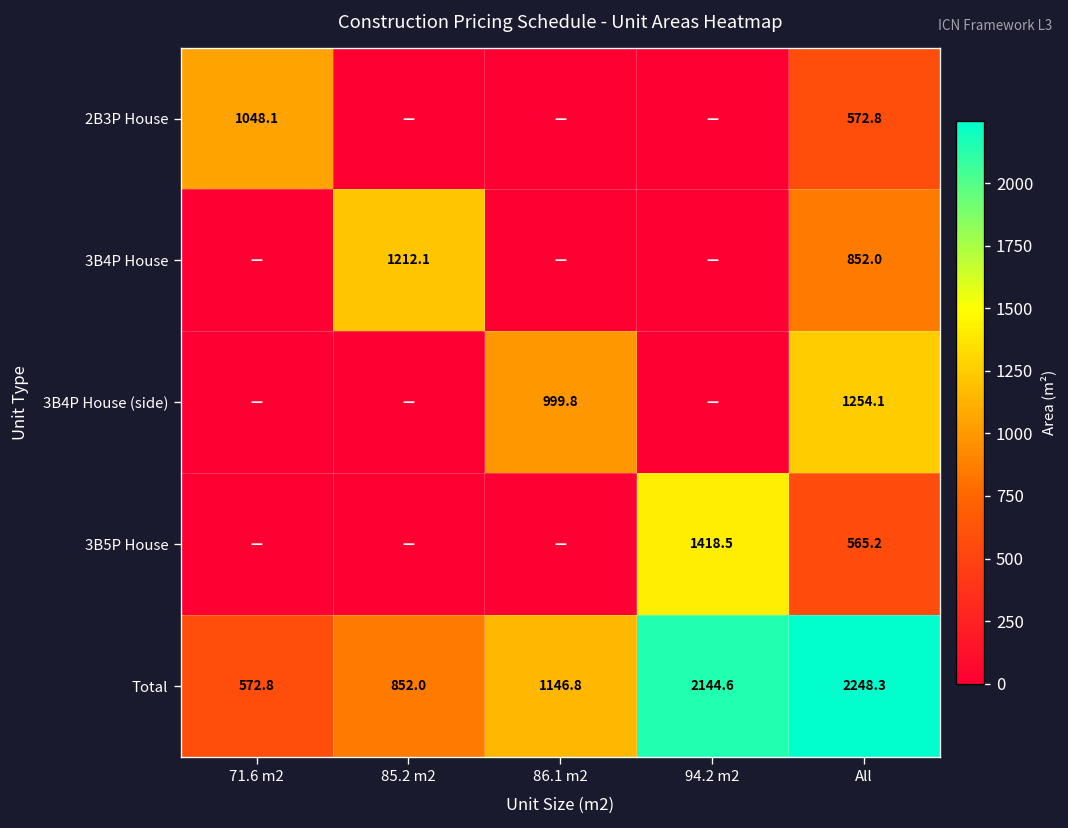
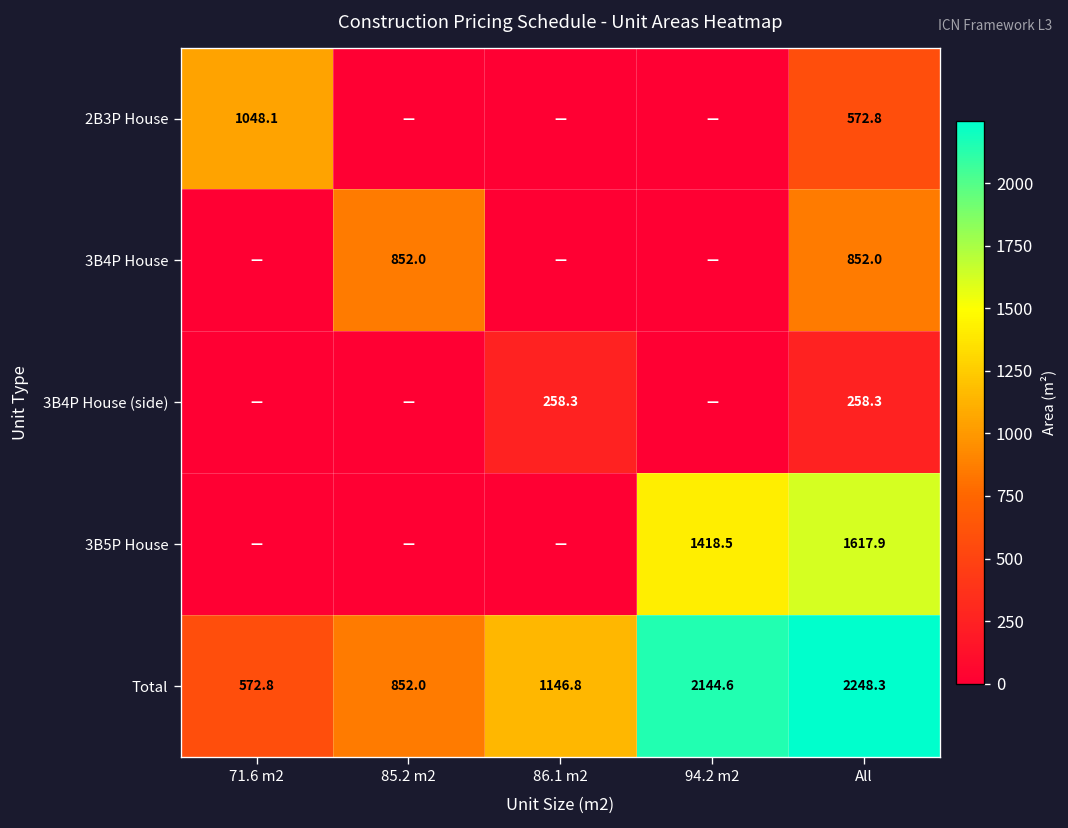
3B4P House, 85.2 m2: 1212.1 -> 852.0
3B4P House (side), 86.1 m2: 999.8 -> 258.3
3B4P House (side), All: 1254.1 -> 258.3
3B5P House, All: 565.2 -> 1617.9
